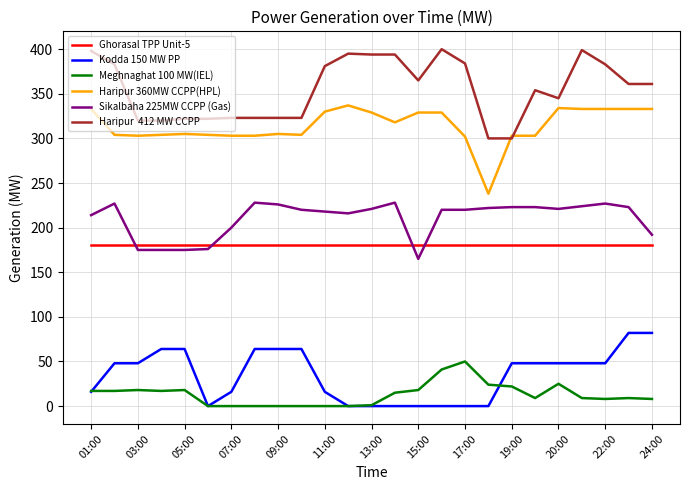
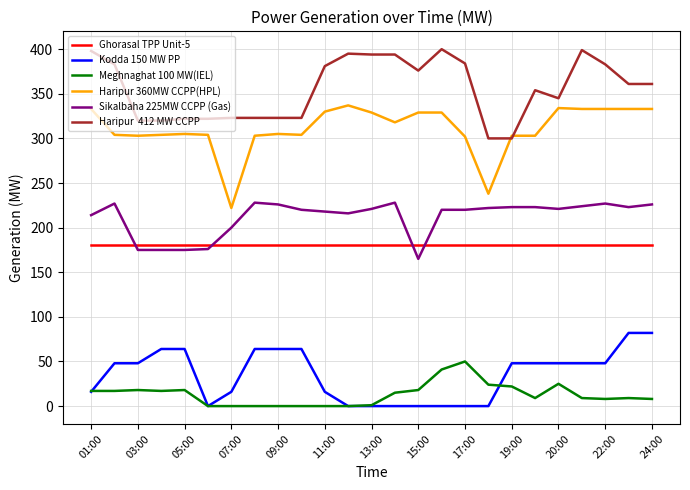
Haripur 360MW CCPP(HPL), 07:00: 300 -> 220
Haripur 412 MW CCPP, 15:00: 370 -> 380
Sikalbaha 225MW CCPP (Gas), 24:00: 190 -> 230
